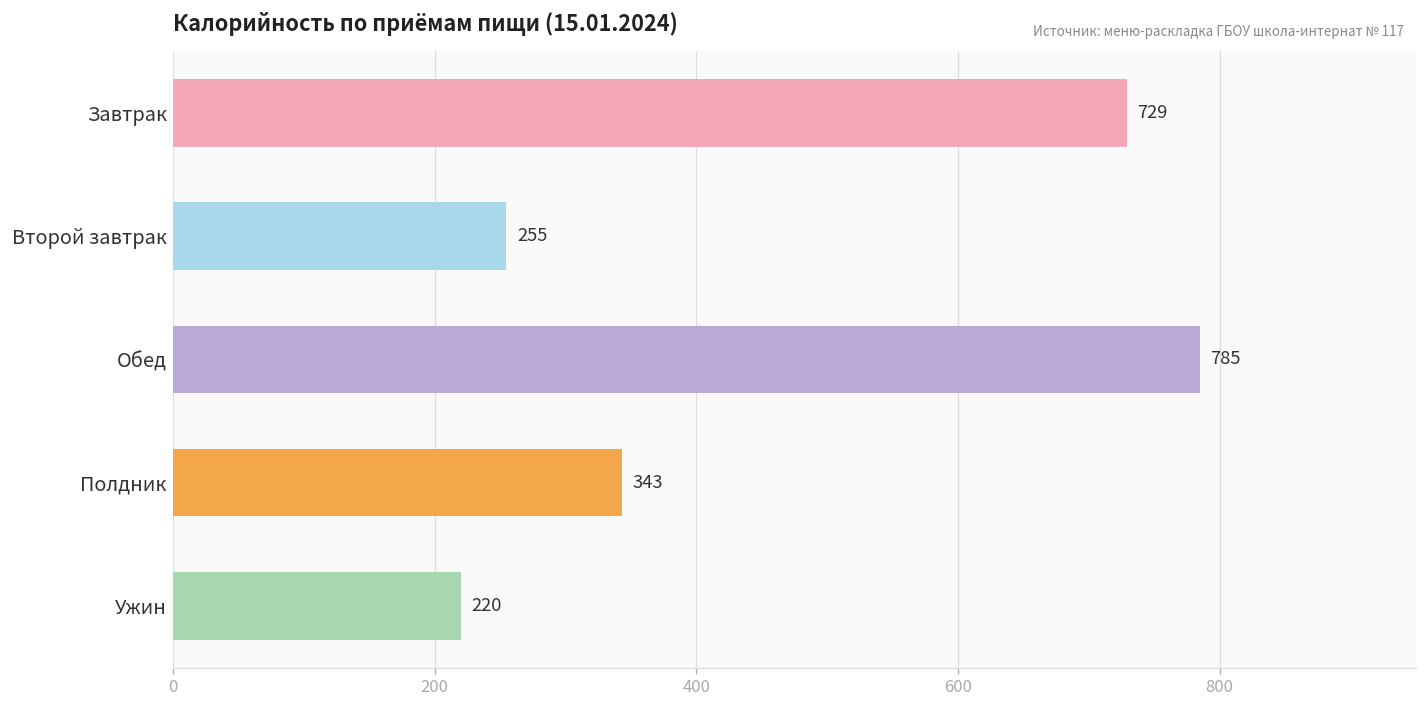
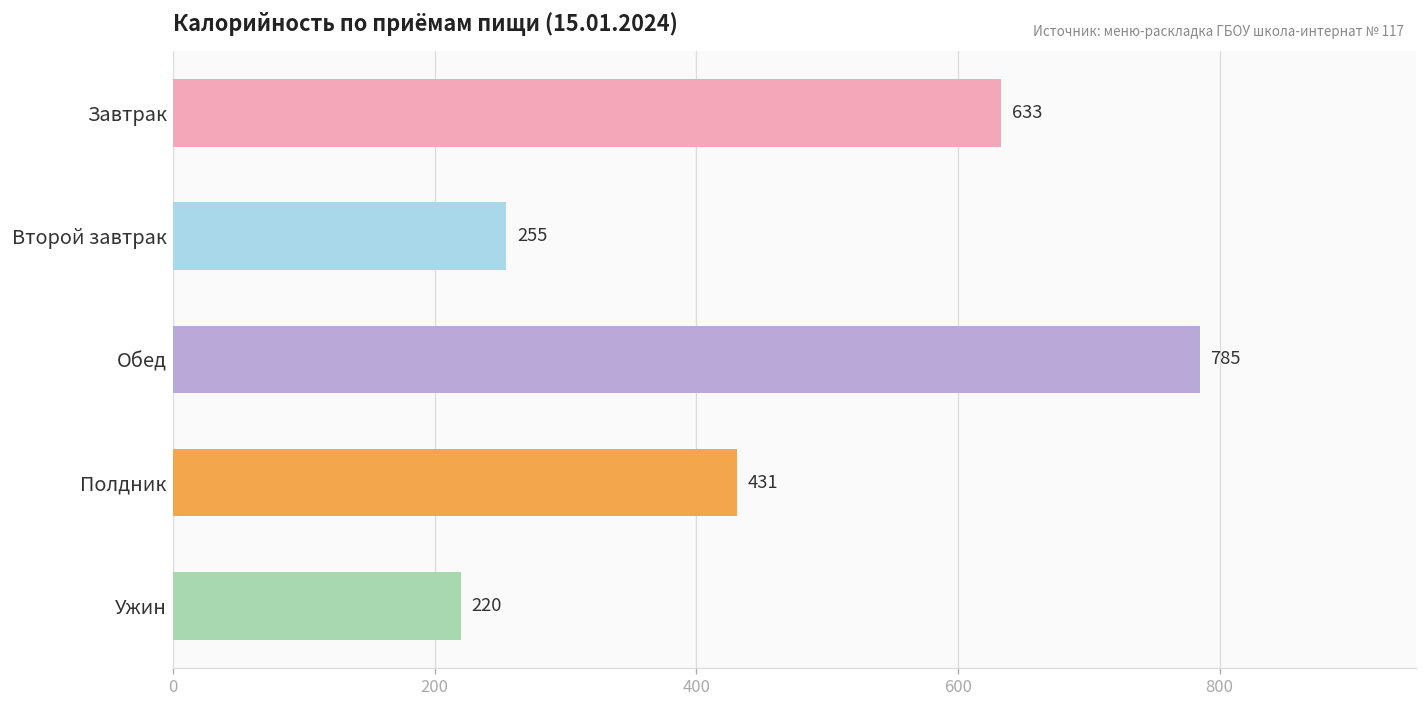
Завтрак: 729 -> 633
Полдник: 343 -> 431
